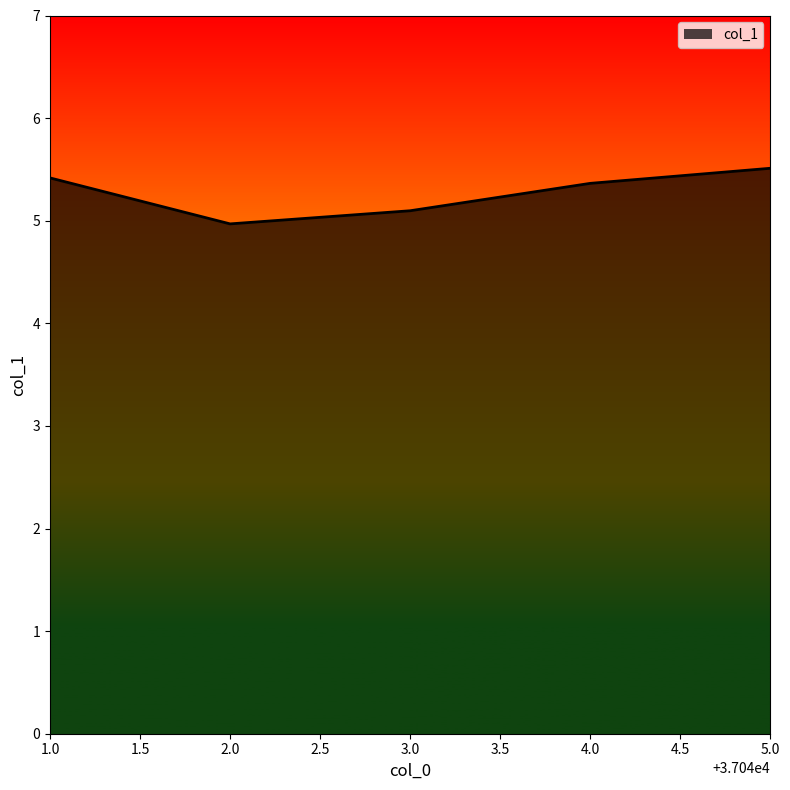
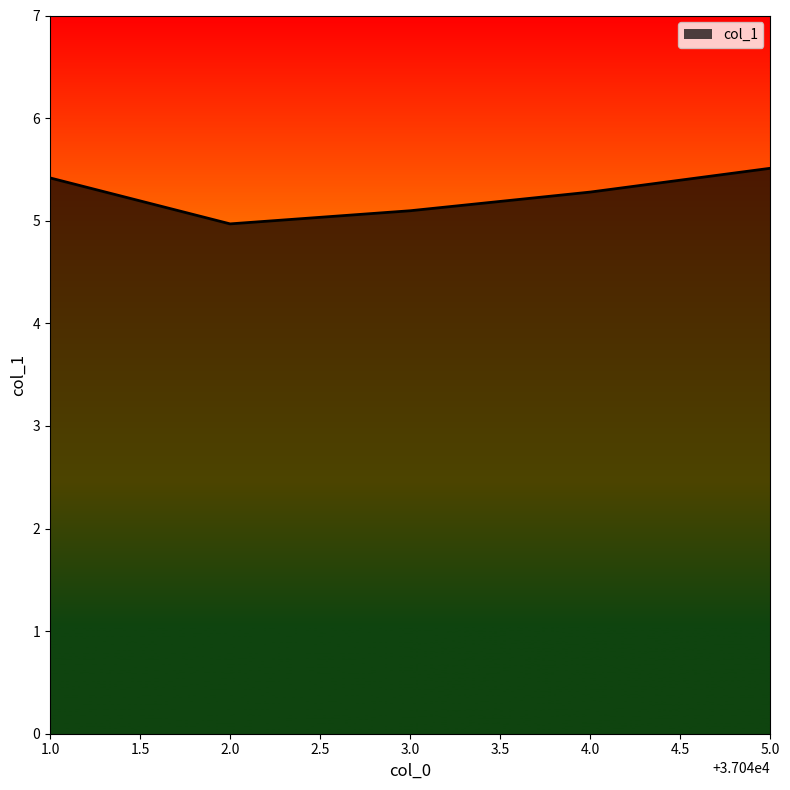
4.0: 5.36 -> 5.28
